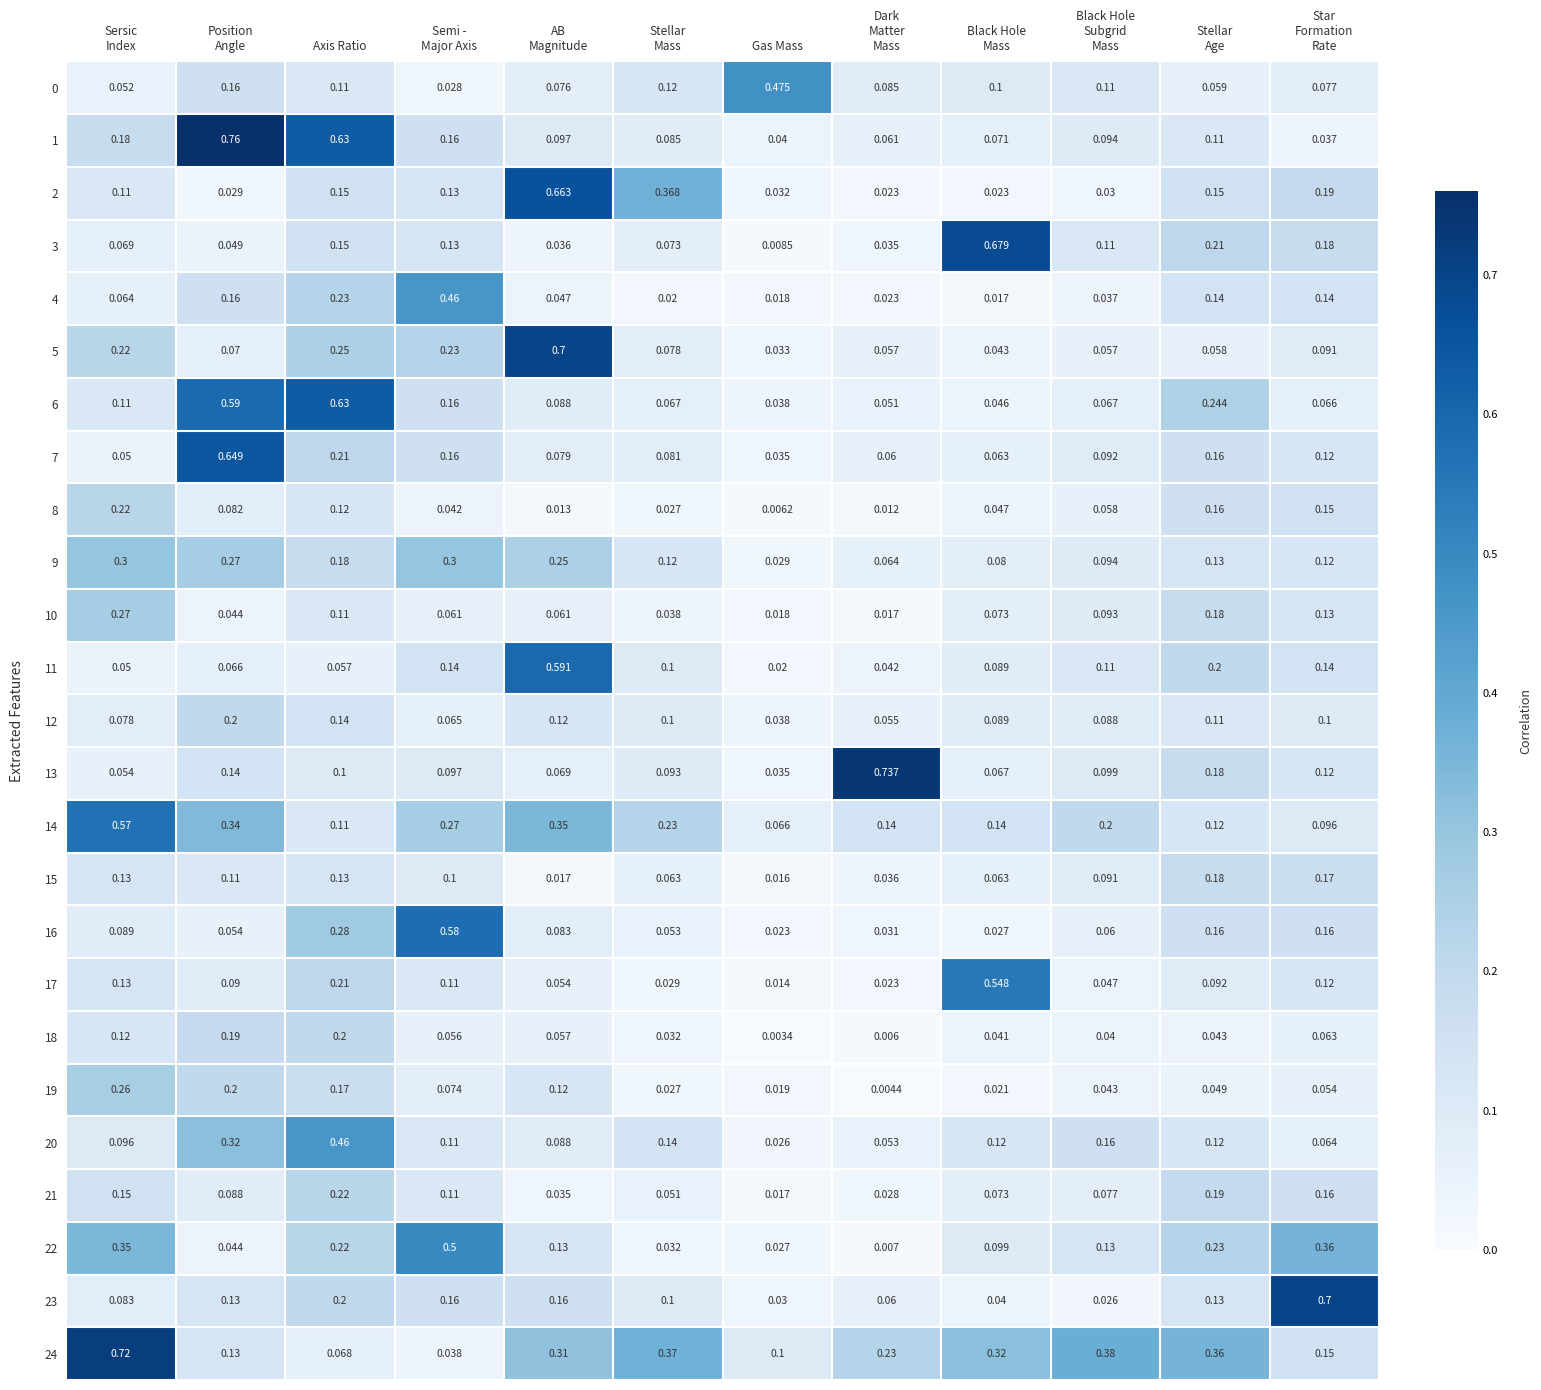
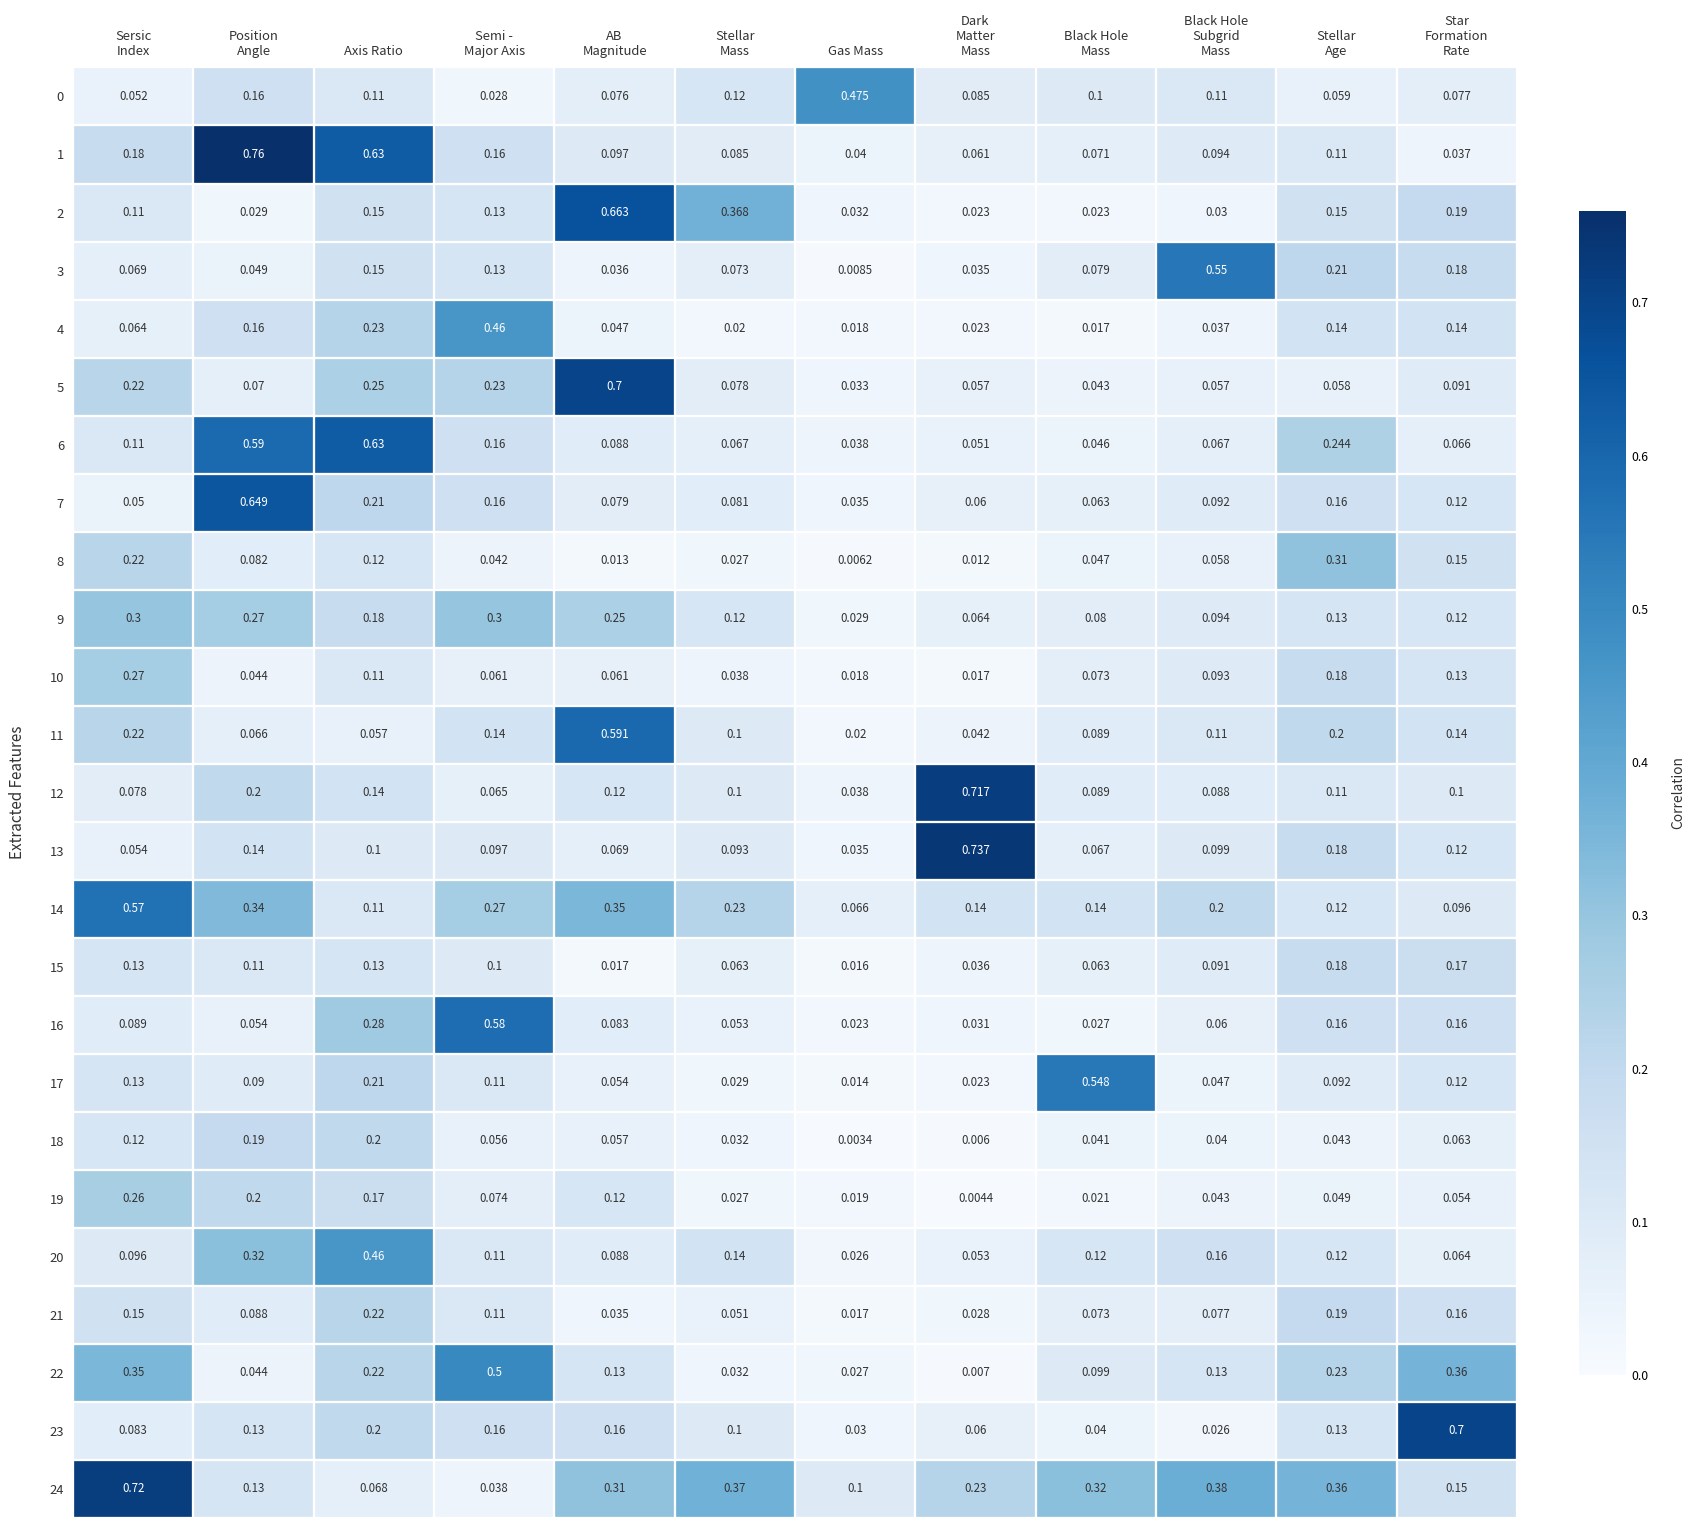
3, Black Hole Mass: 0.679 -> 0.079
3, Black Hole Subgrid Mass: 0.11 -> 0.55
8, Stellar Age: 0.16 -> 0.31
11, Sersic Index: 0.05 -> 0.22
12, Dark Matter Mass: 0.055 -> 0.717
